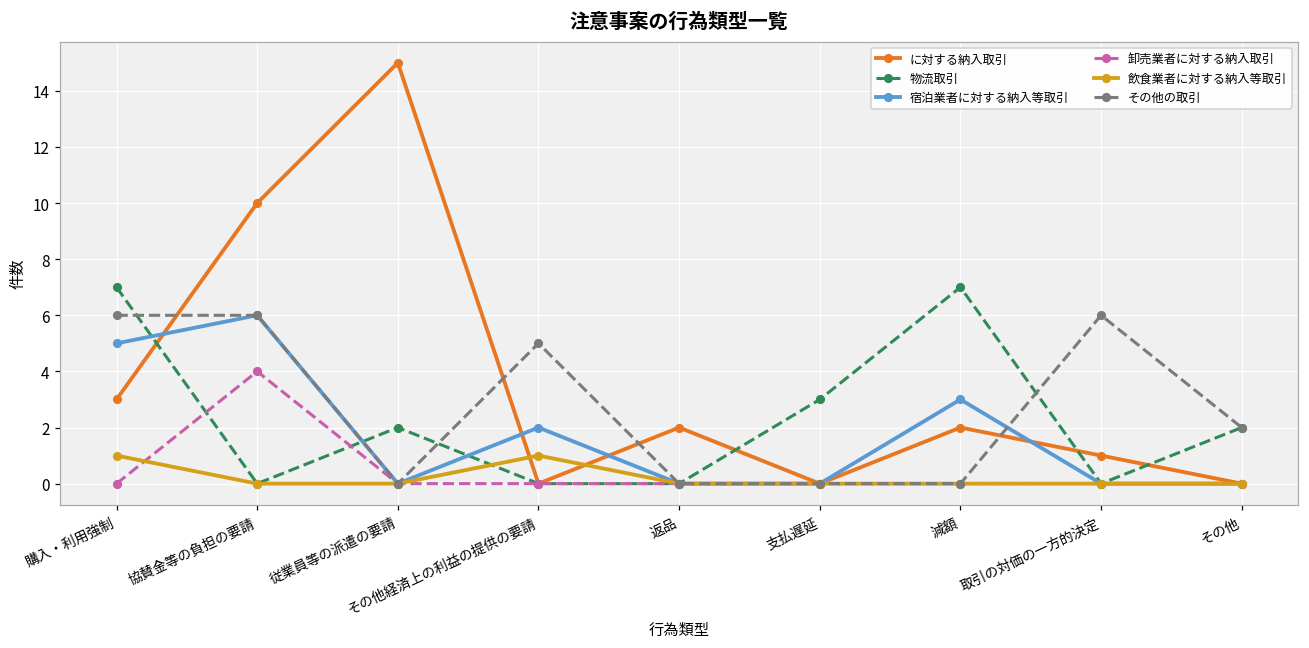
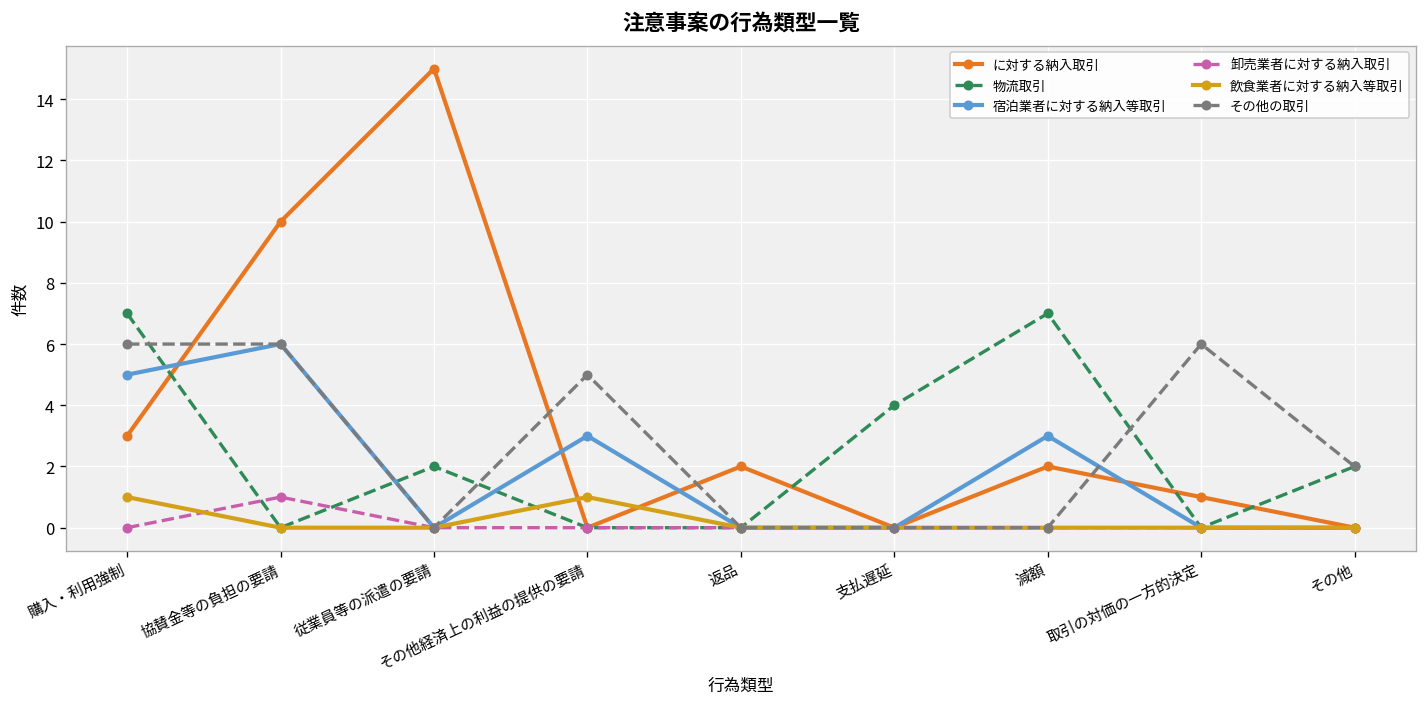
卸売業者に対する納入取引, 協賛金等の負担の要請: 4 -> 1
宿泊業者に対する納入等取引, その他経済上の利益の提供の要請: 2 -> 3
物流取引, 支払遅延: 3 -> 4
